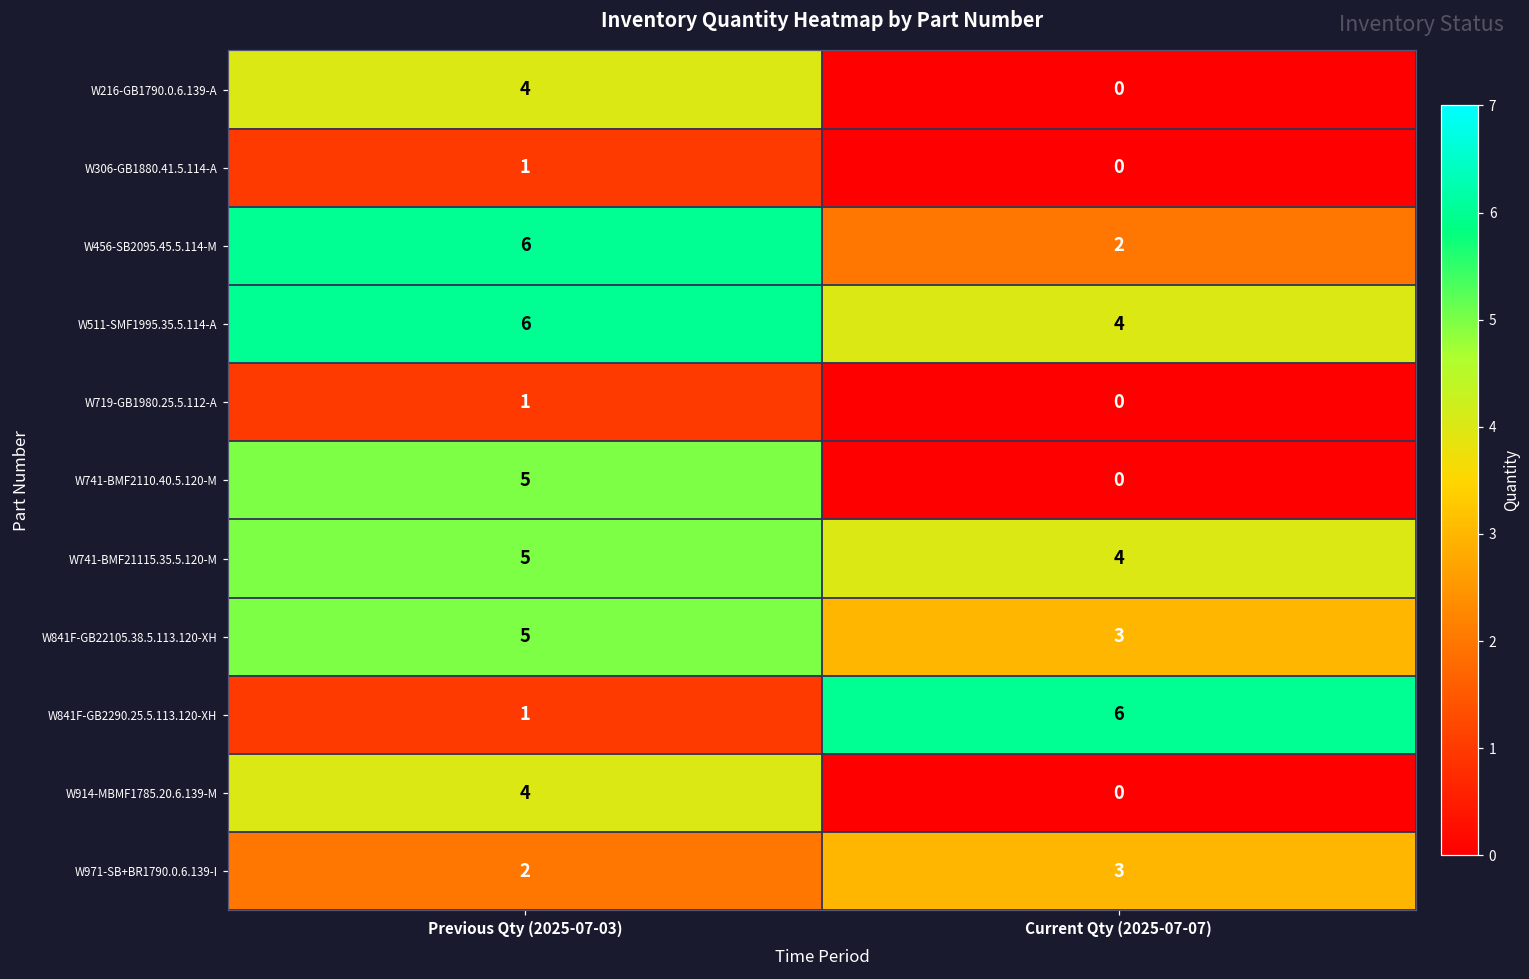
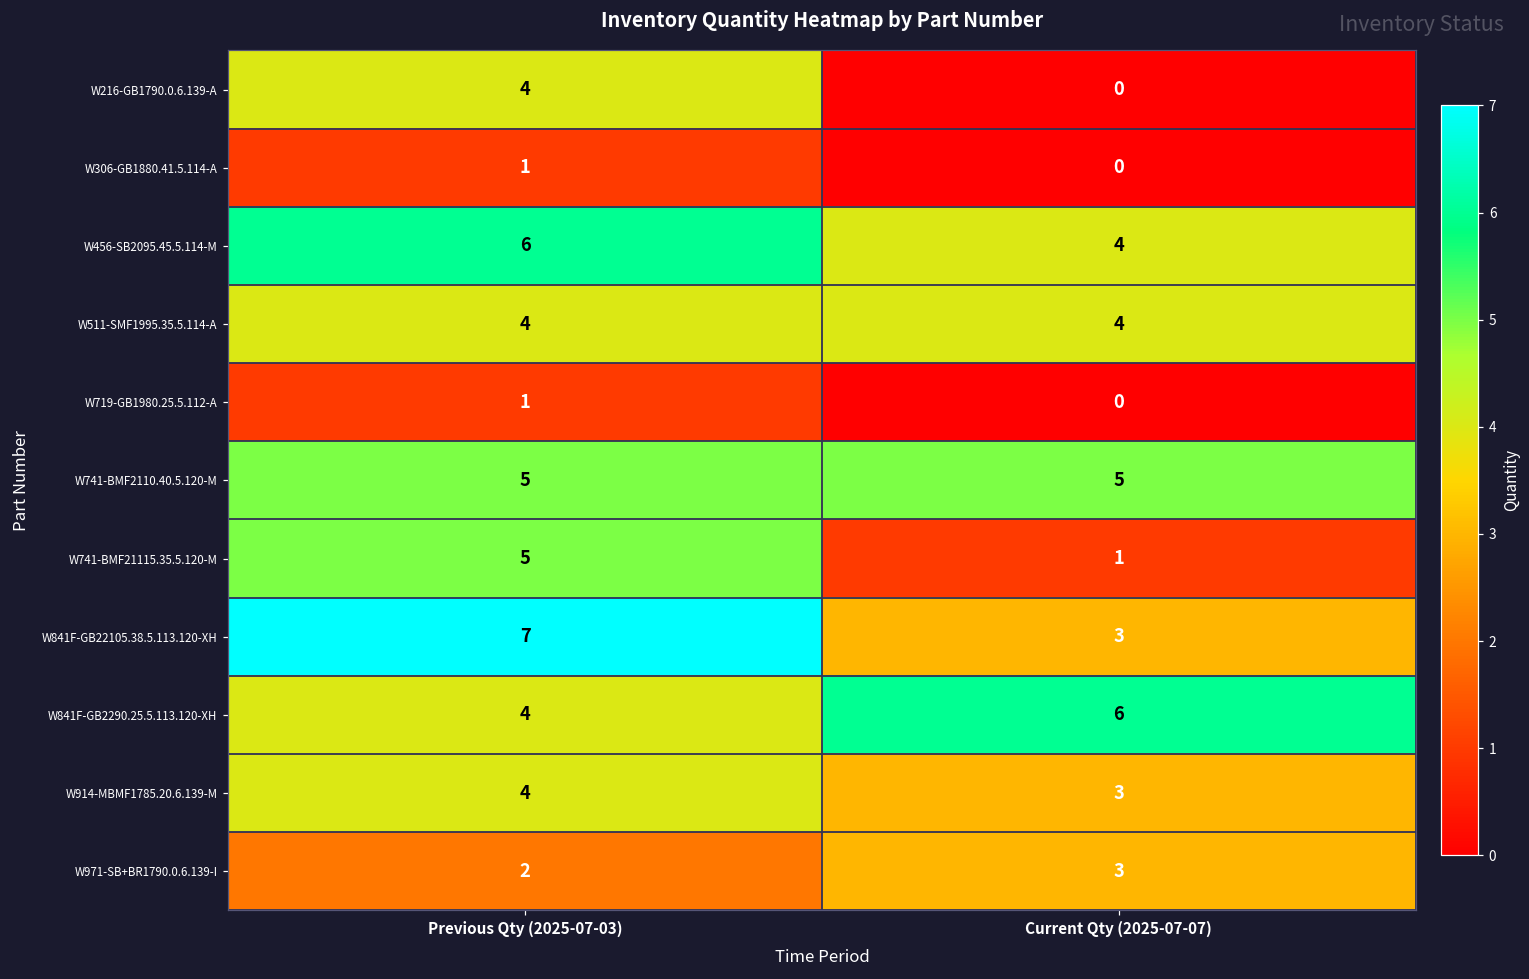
W456-SB2095.45.5.114-M, Current Qty (2025-07-07): 2 -> 4
W511-SMF1995.35.5.114-A, Previous Qty (2025-07-03): 6 -> 4
W741-BMF2110.40.5.120-M, Current Qty (2025-07-07): 0 -> 5
W741-BMF21115.35.5.120-M, Current Qty (2025-07-07): 4 -> 1
W841F-GB22105.38.5.113.120-XH, Previous Qty (2025-07-03): 5 -> 7
W841F-GB2290.25.5.113.120-XH, Previous Qty (2025-07-03): 1 -> 4
W914-MBMF1785.20.6.139-M, Current Qty (2025-07-07): 0 -> 3
